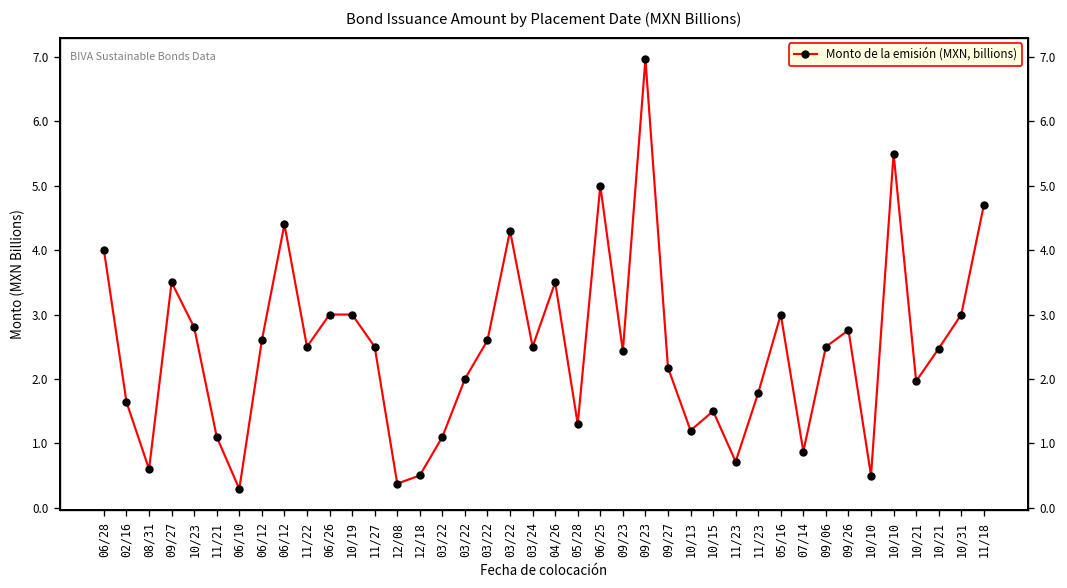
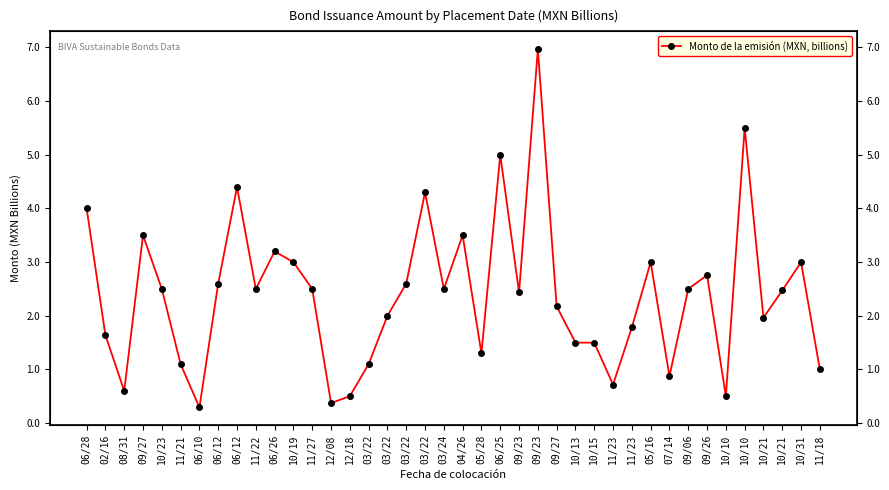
10/23: 2.8 -> 2.5
06/26: 3.0 -> 3.2
10/13: 1.2 -> 1.5
11/18: 4.7 -> 1.0
